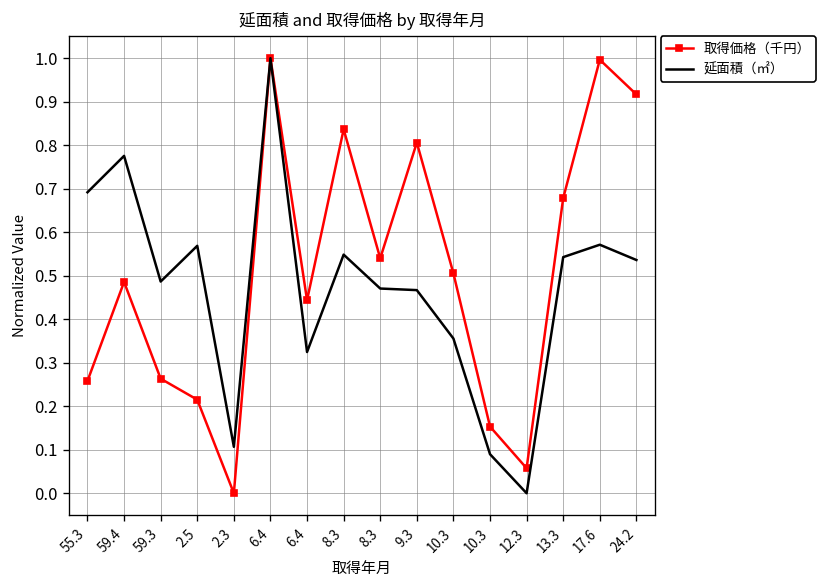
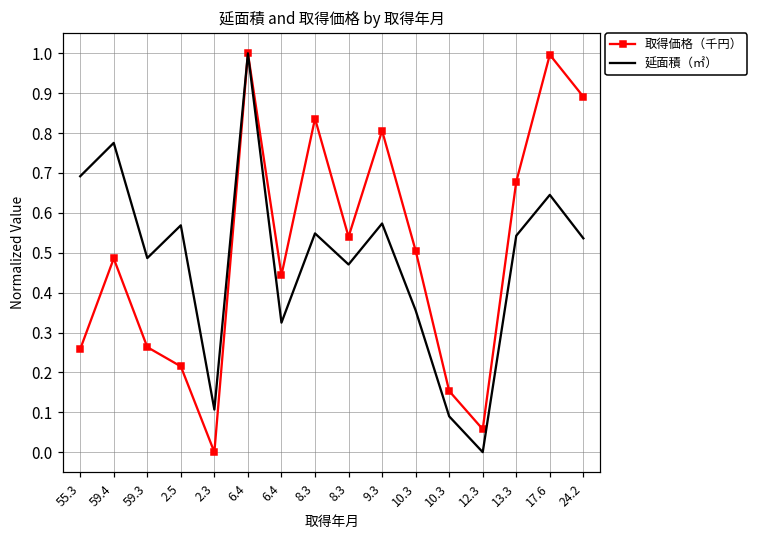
延面積（㎡）, 9.3: 0.47 -> 0.57
延面積（㎡）, 17.6: 0.57 -> 0.65
取得価格（千円）, 24.2: 0.92 -> 0.89
